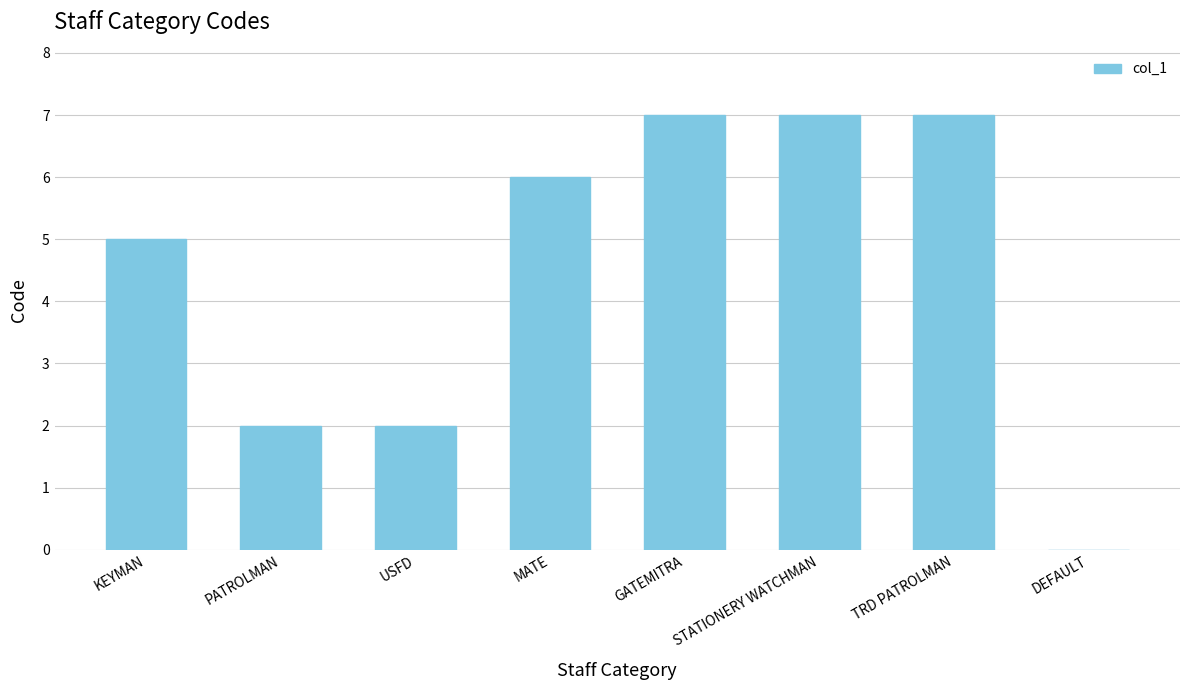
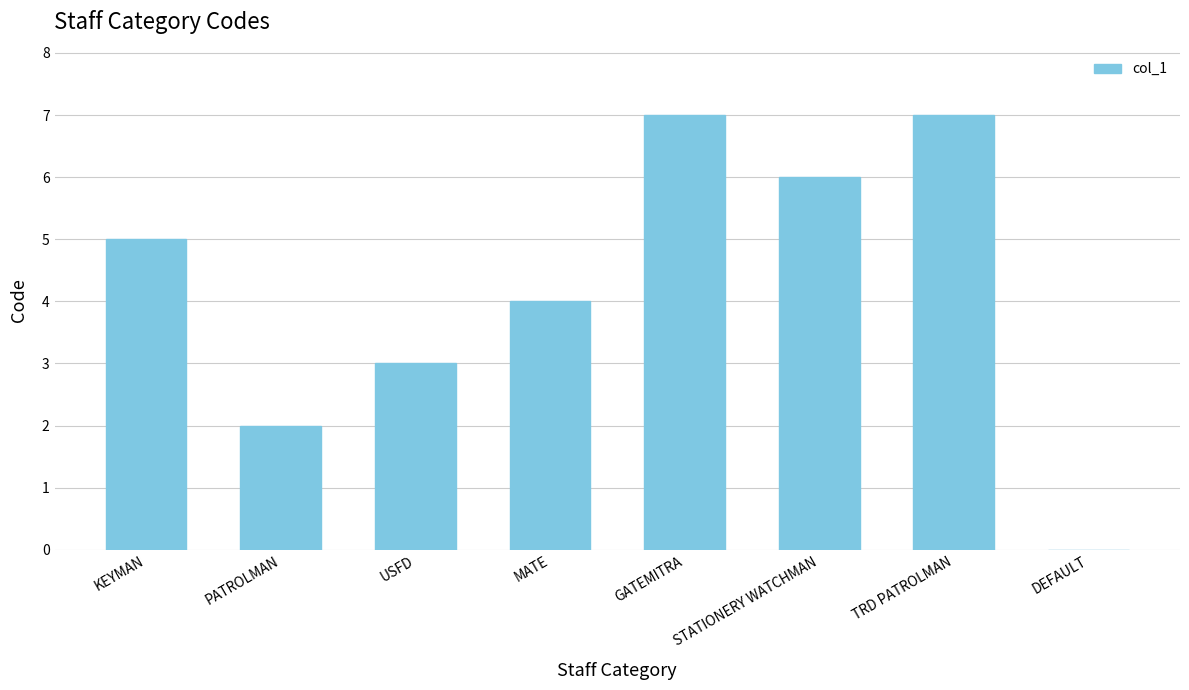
USFD: 2 -> 3
MATE: 6 -> 4
STATIONERY WATCHMAN: 7 -> 6
